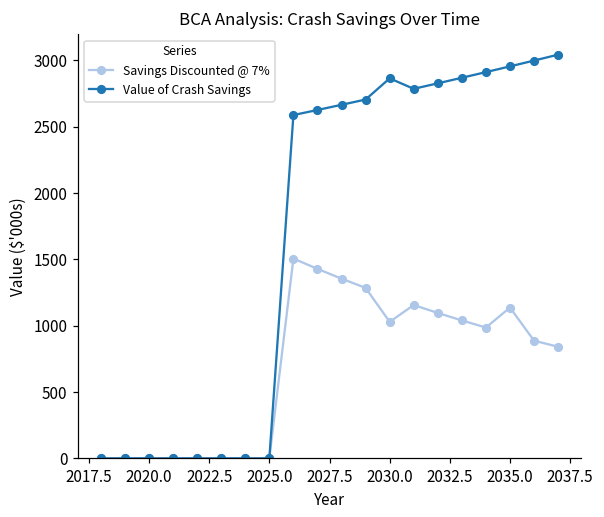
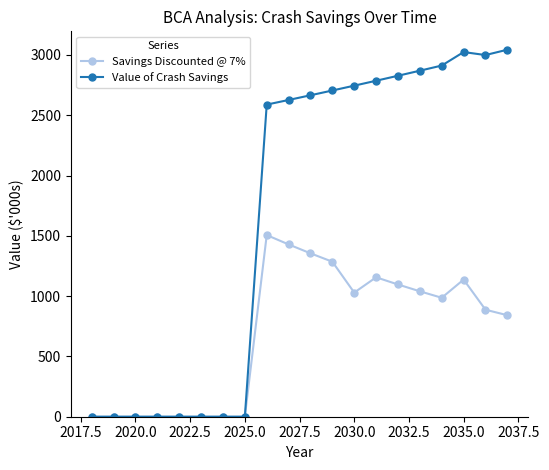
Value of Crash Savings, 2030.0: 2870 -> 2750
Value of Crash Savings, 2035.0: 2960 -> 3020
